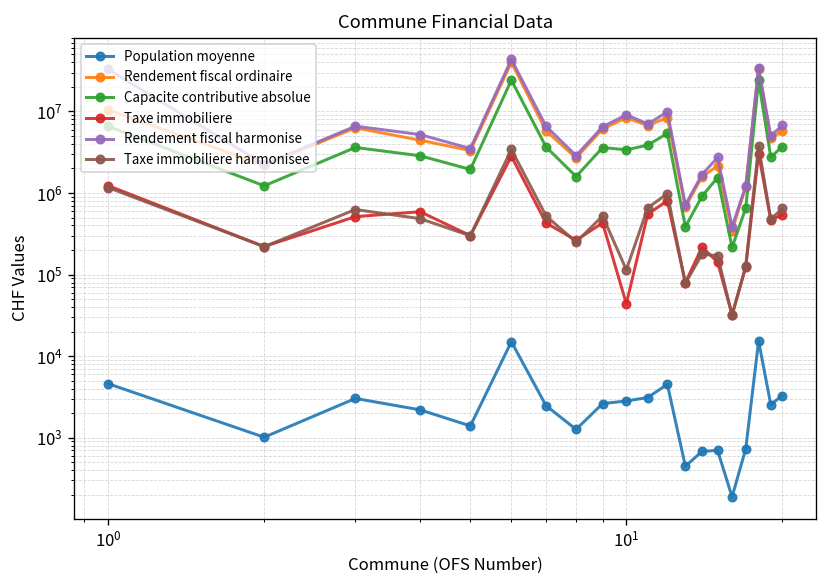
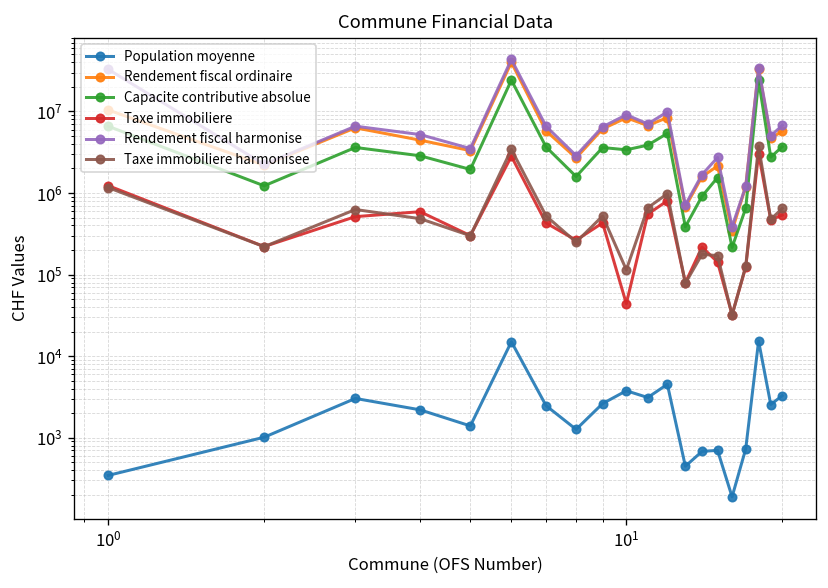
Population moyenne, 10^0: 5000 -> 300
Population moyenne, 10^1: 2800 -> 4000
